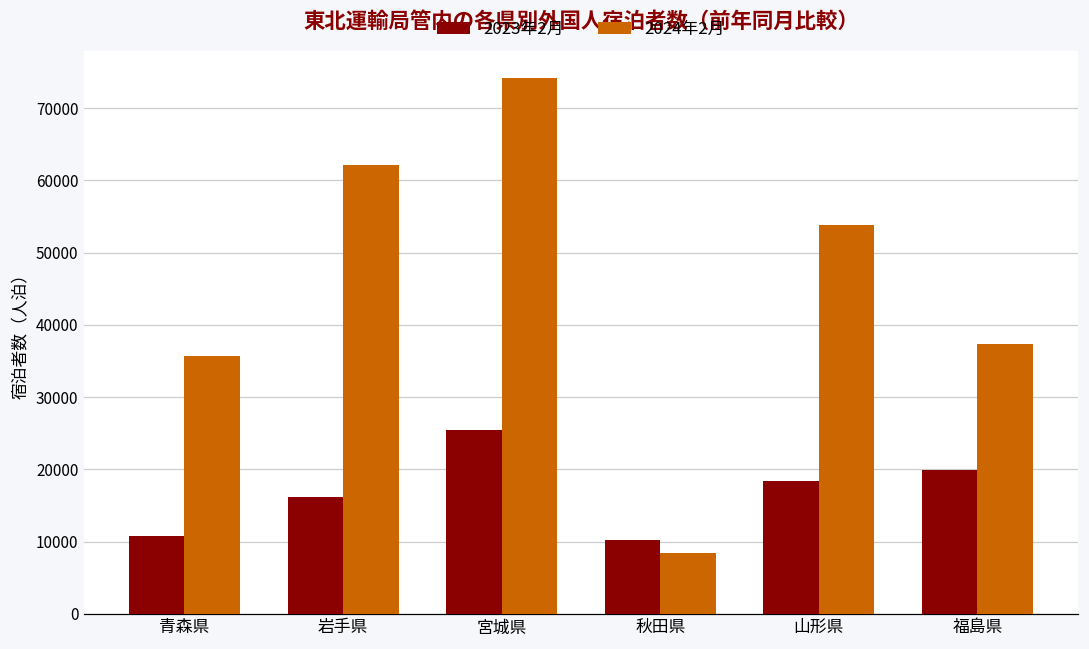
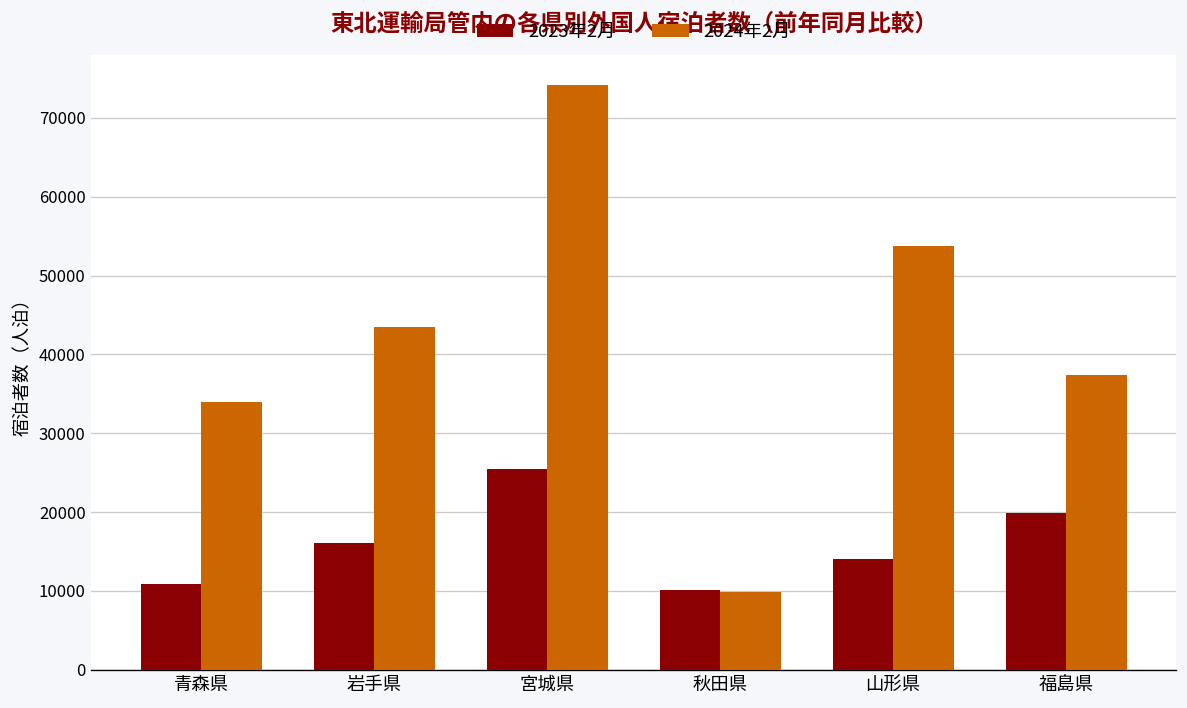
2024年2月, 青森県: 36000 -> 34000
2024年2月, 岩手県: 62000 -> 44000
2024年2月, 秋田県: 8000 -> 10000
2023年2月, 山形県: 18000 -> 14000
